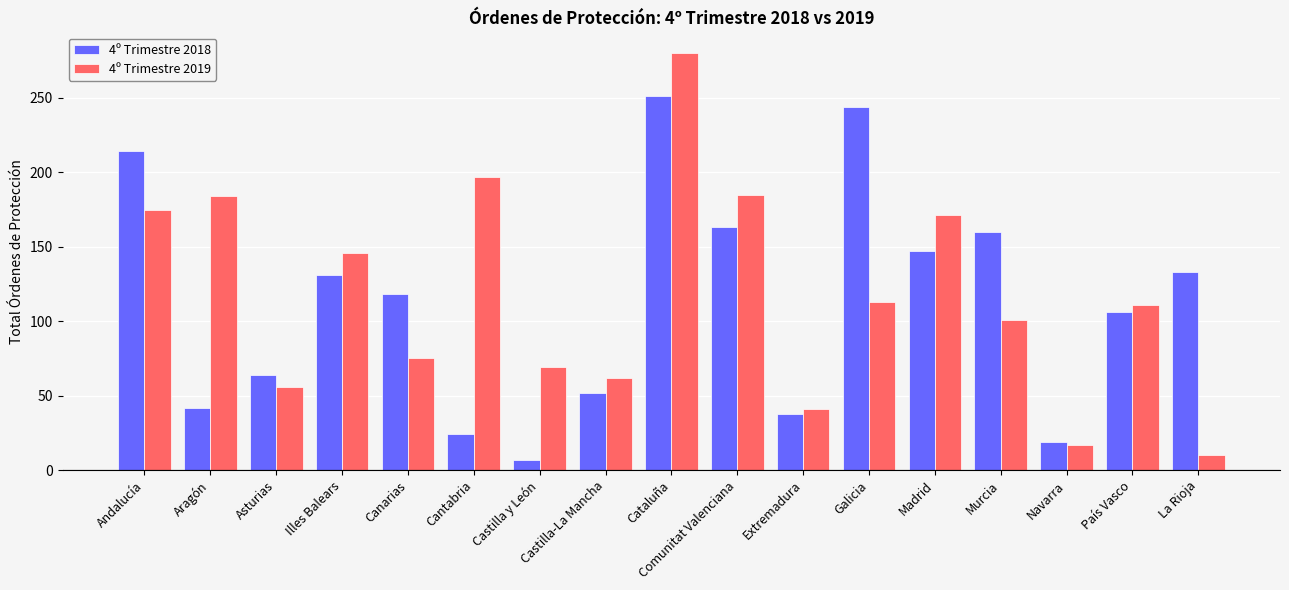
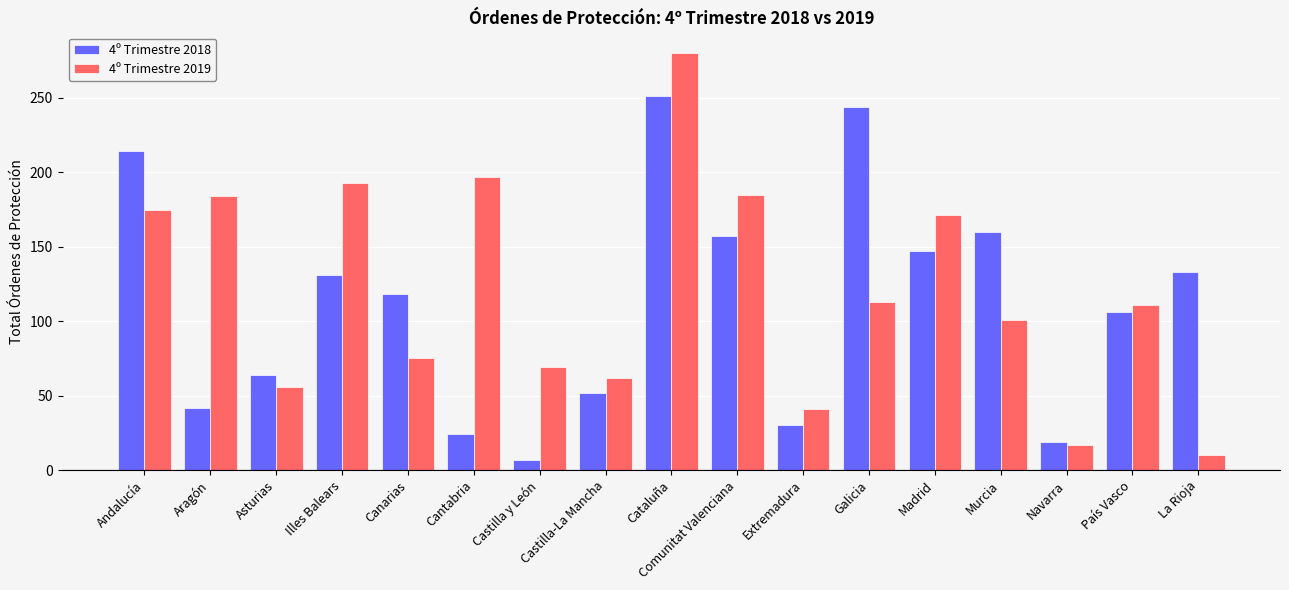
4º Trimestre 2019, Illes Balears: 146 -> 193
4º Trimestre 2018, Comunitat Valenciana: 163 -> 157
4º Trimestre 2018, Extremadura: 38 -> 30
